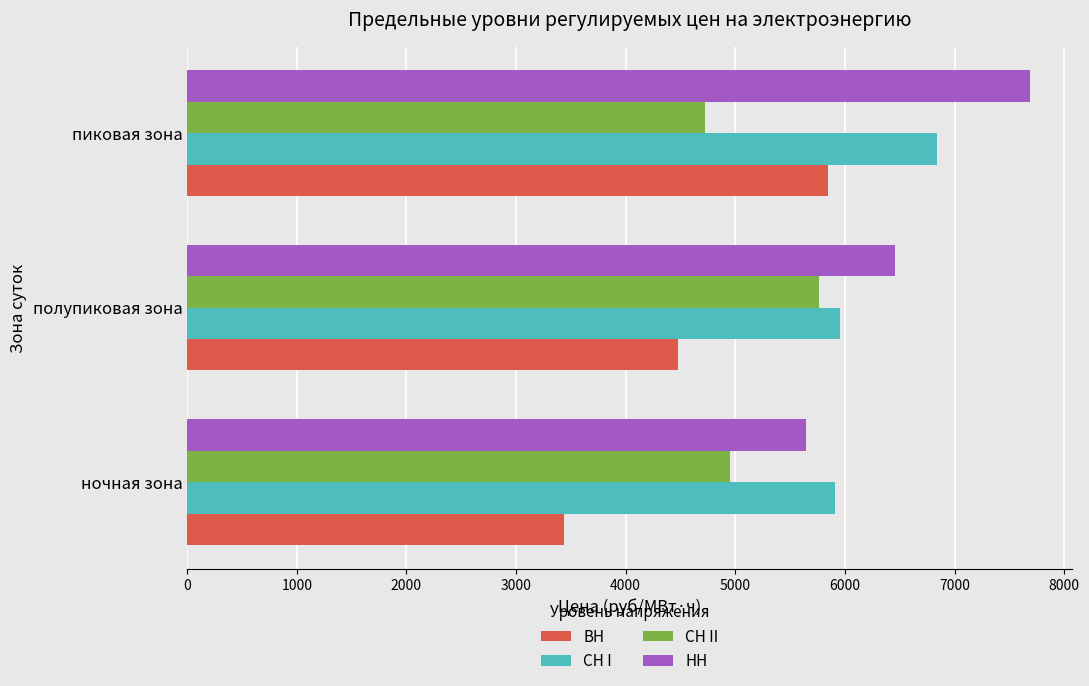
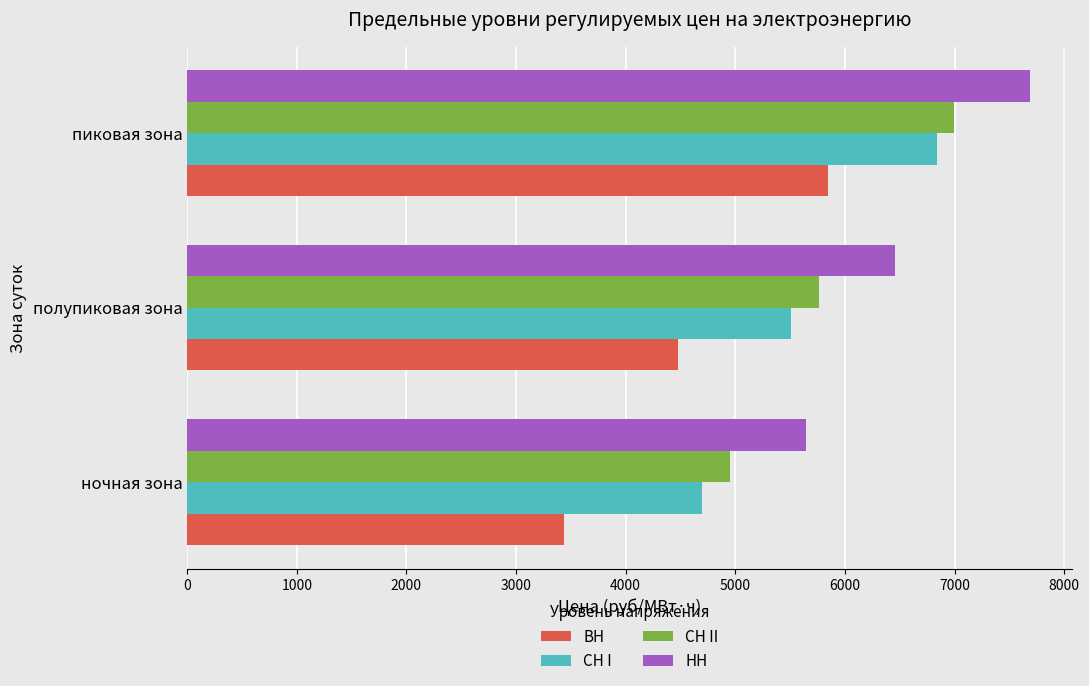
СН II, пиковая зона: 4730 -> 7000
СН I, полупиковая зона: 5950 -> 5510
СН I, ночная зона: 5900 -> 4700
